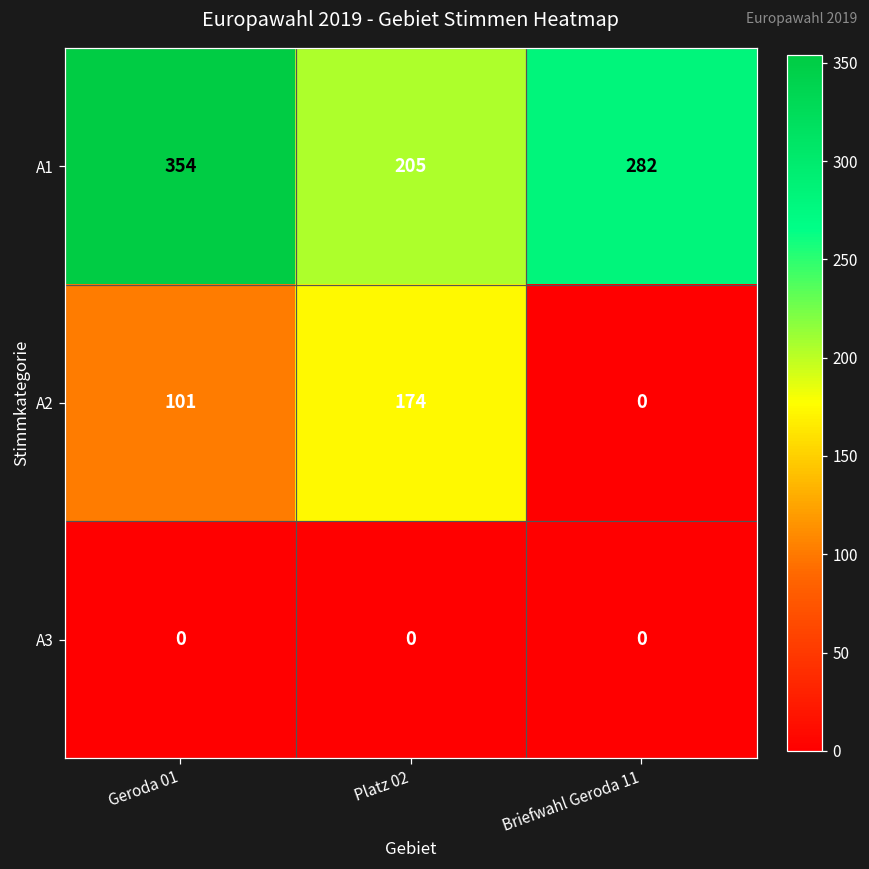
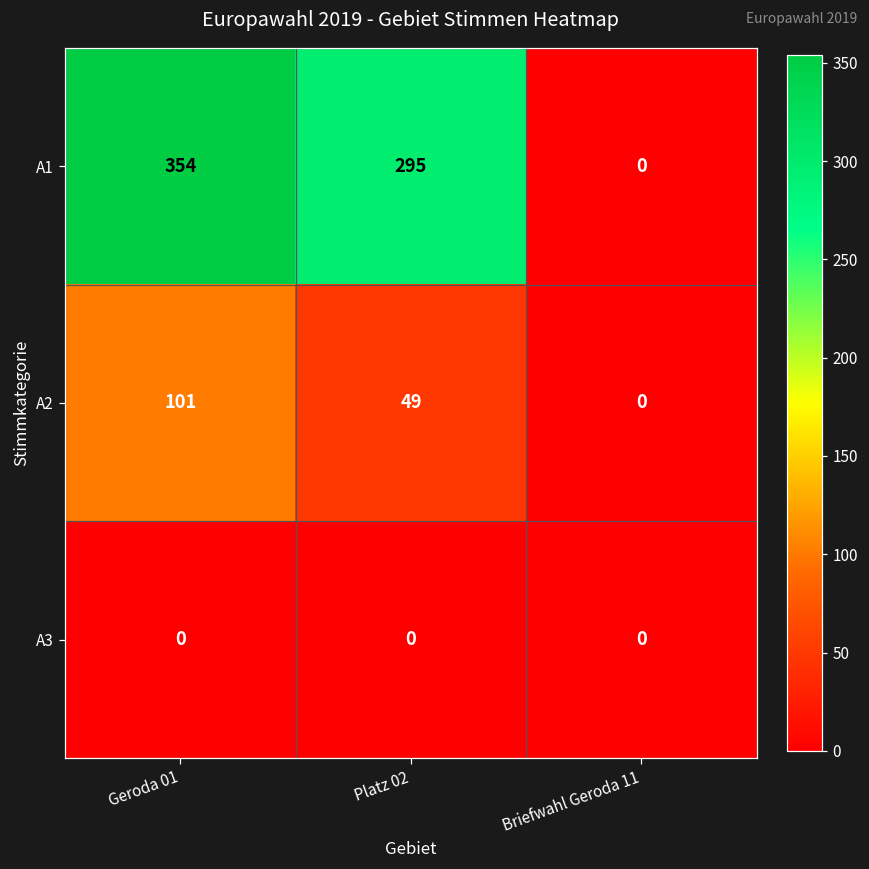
A1, Platz 02: 205 -> 295
A1, Briefwahl Geroda 11: 282 -> 0
A2, Platz 02: 174 -> 49
